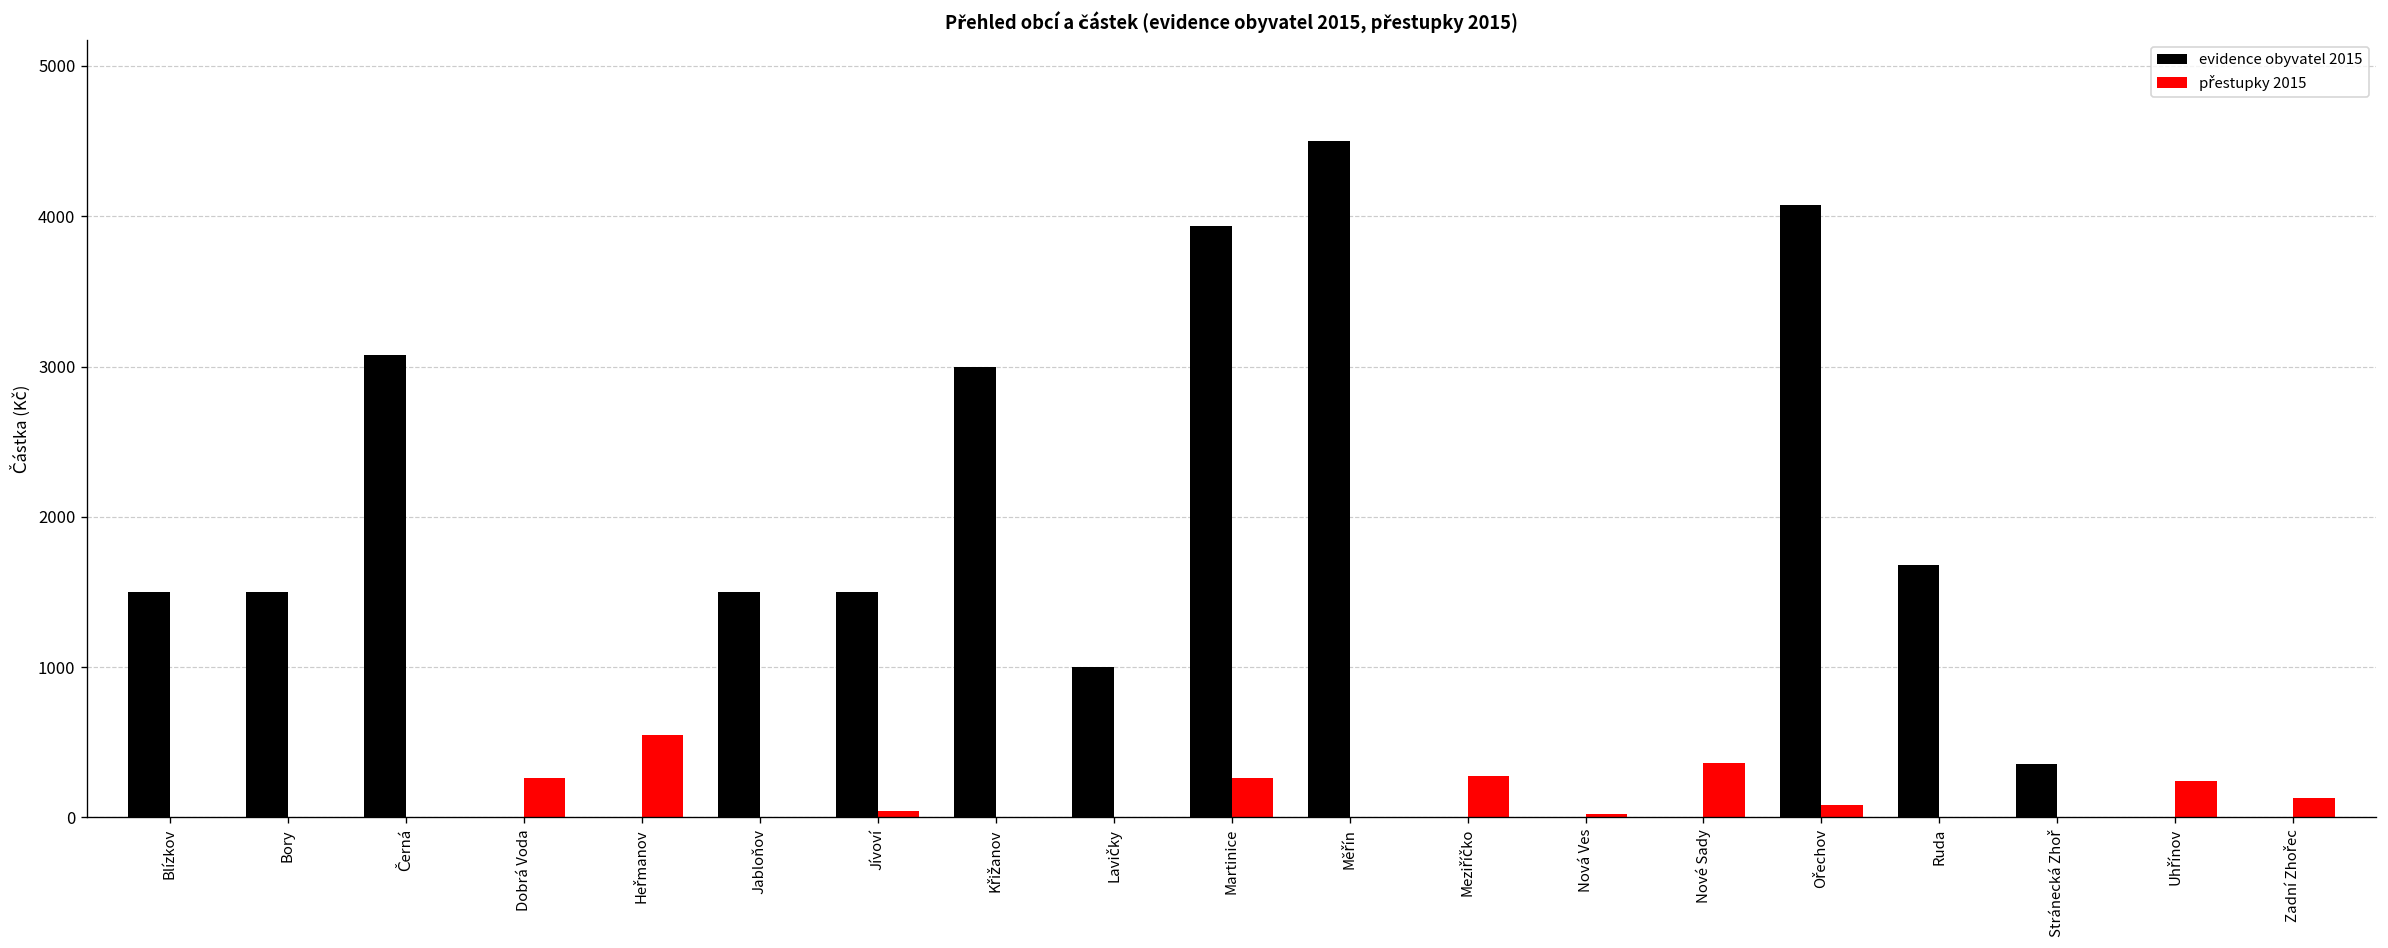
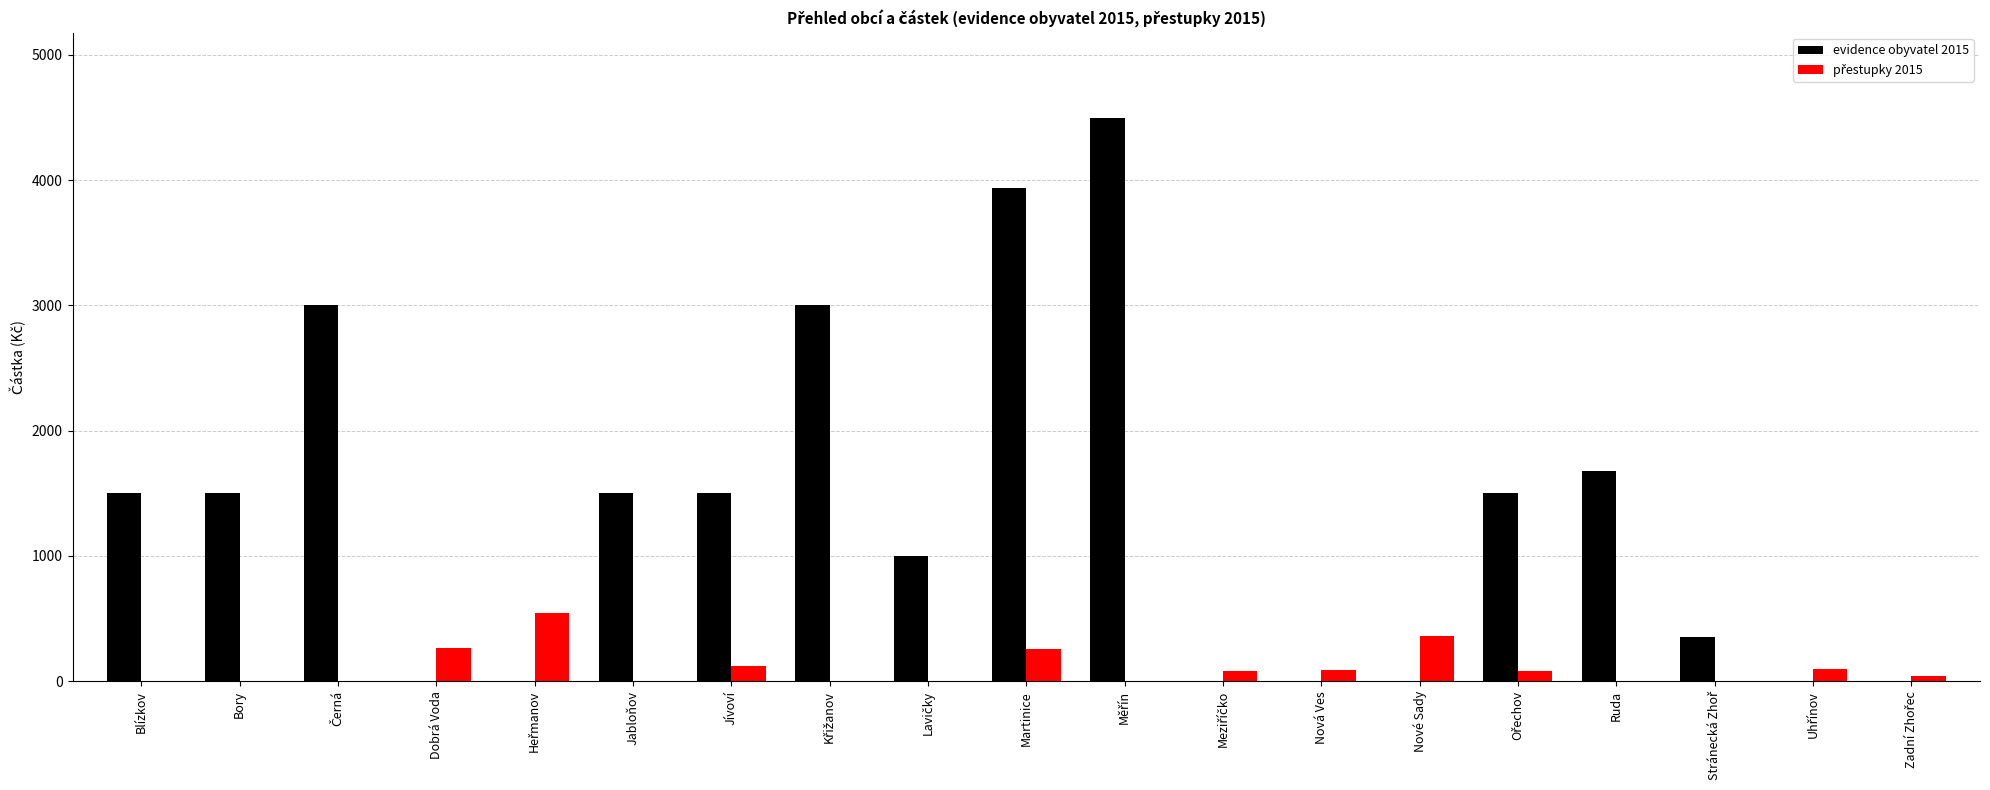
evidence obyvatel 2015, Černá: 3080 -> 3000
přestupky 2015, Jívoví: 40 -> 120
přestupky 2015, Meziříčko: 280 -> 80
přestupky 2015, Nová Ves: 20 -> 90
evidence obyvatel 2015, Ořechov: 4080 -> 1500
přestupky 2015, Uhřínov: 240 -> 100
přestupky 2015, Zadní Zhořec: 130 -> 40
